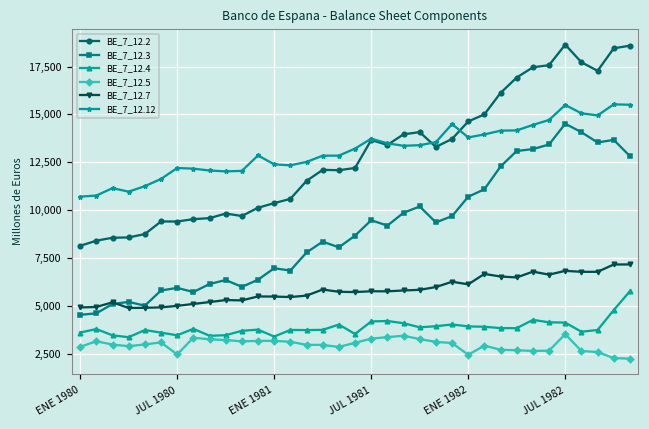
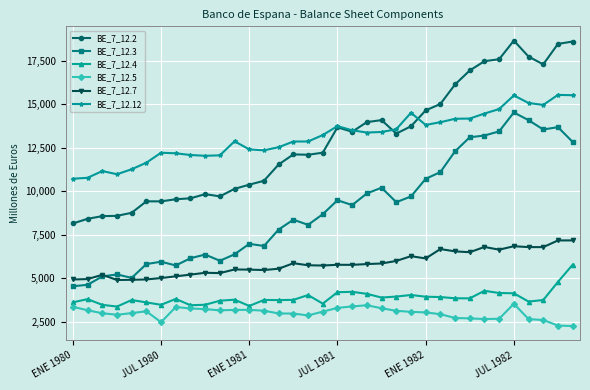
BE_7_12.5, ENE 1980: 2,900 -> 3,400
BE_7_12.5, ENE 1982: 2,400 -> 3,000
